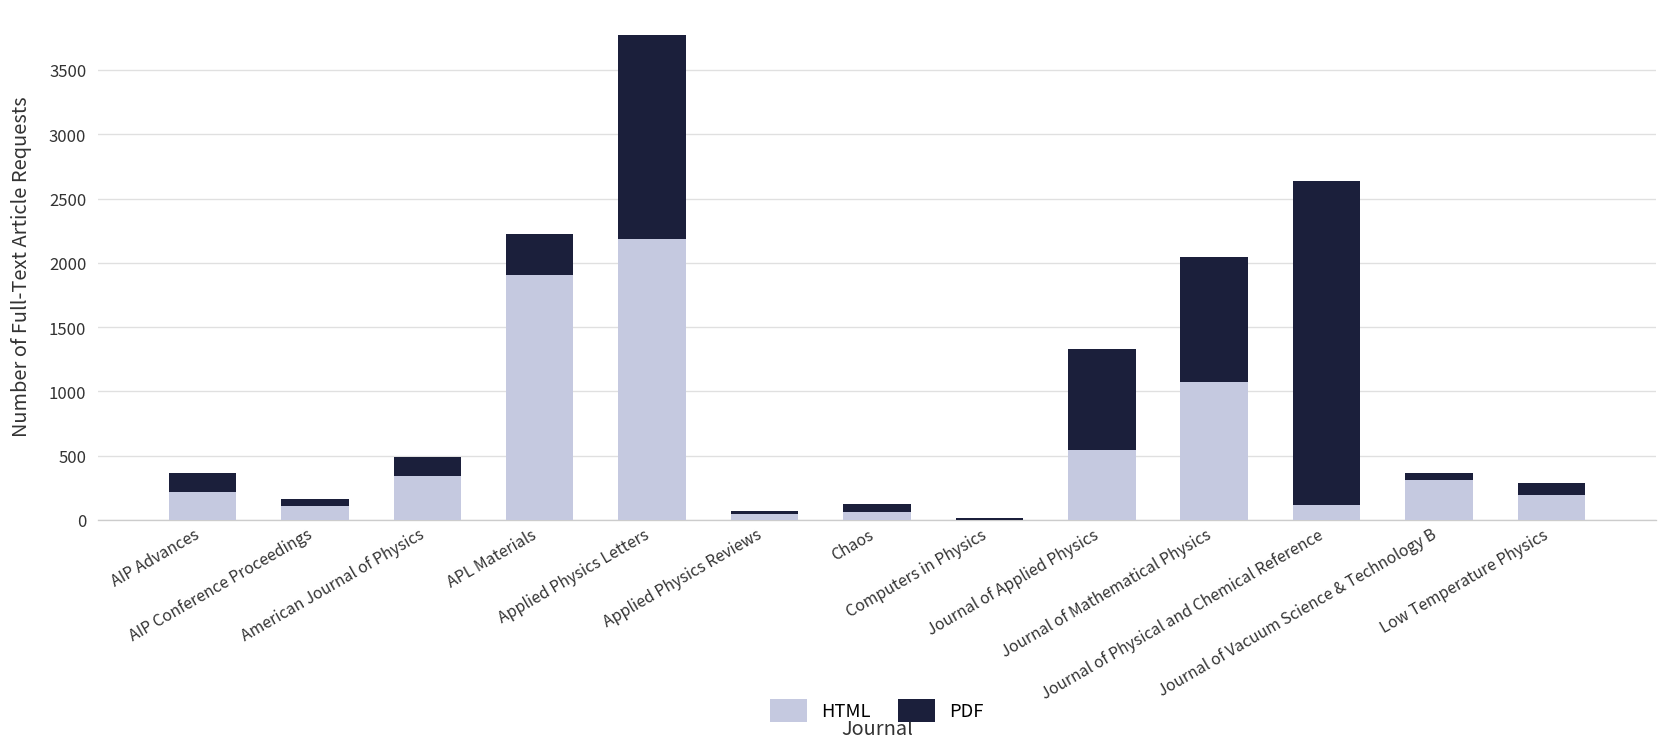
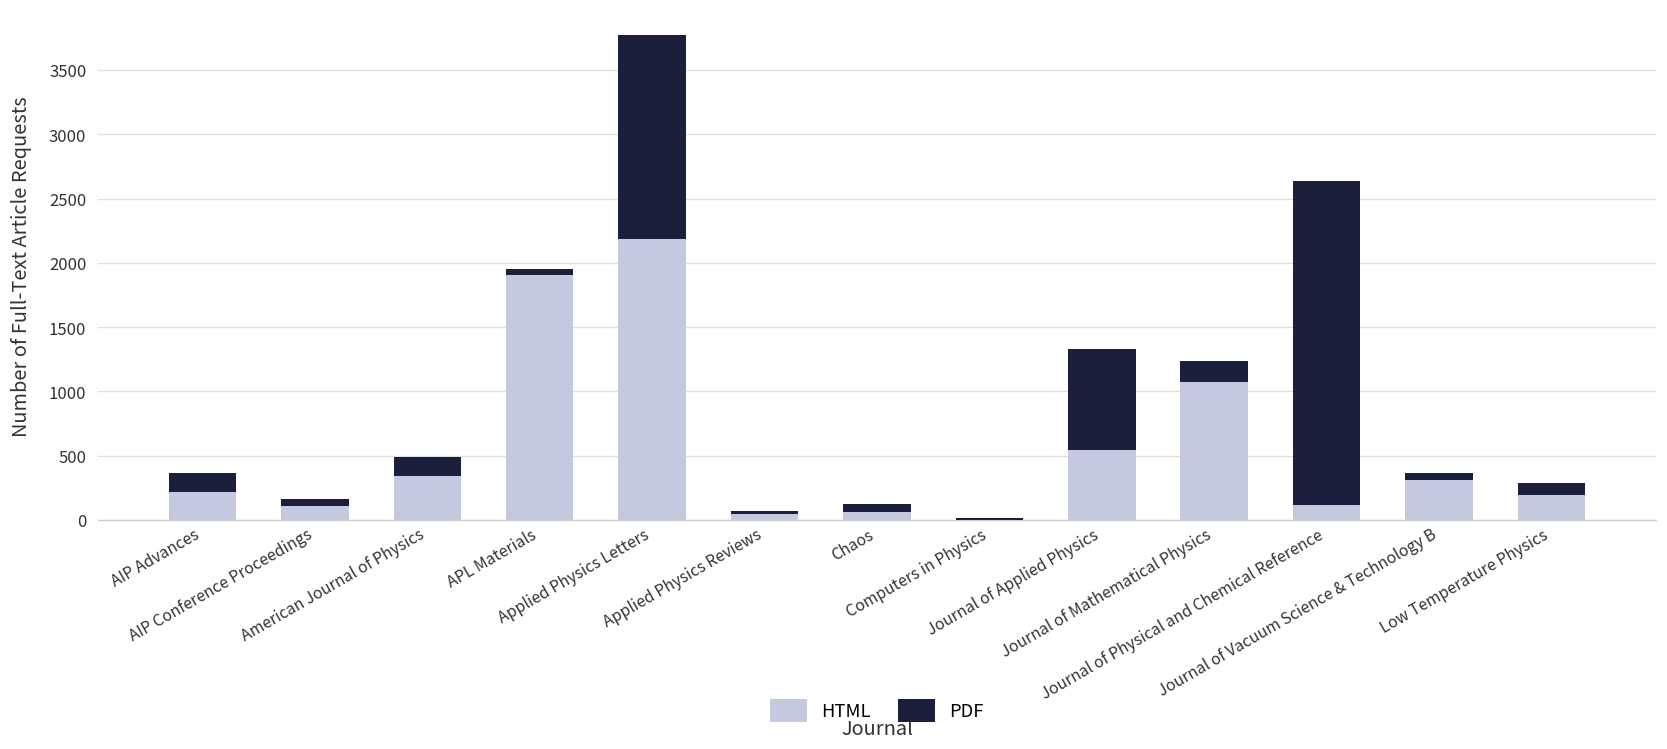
PDF, APL Materials: 320 -> 50
PDF, Journal of Mathematical Physics: 970 -> 170
